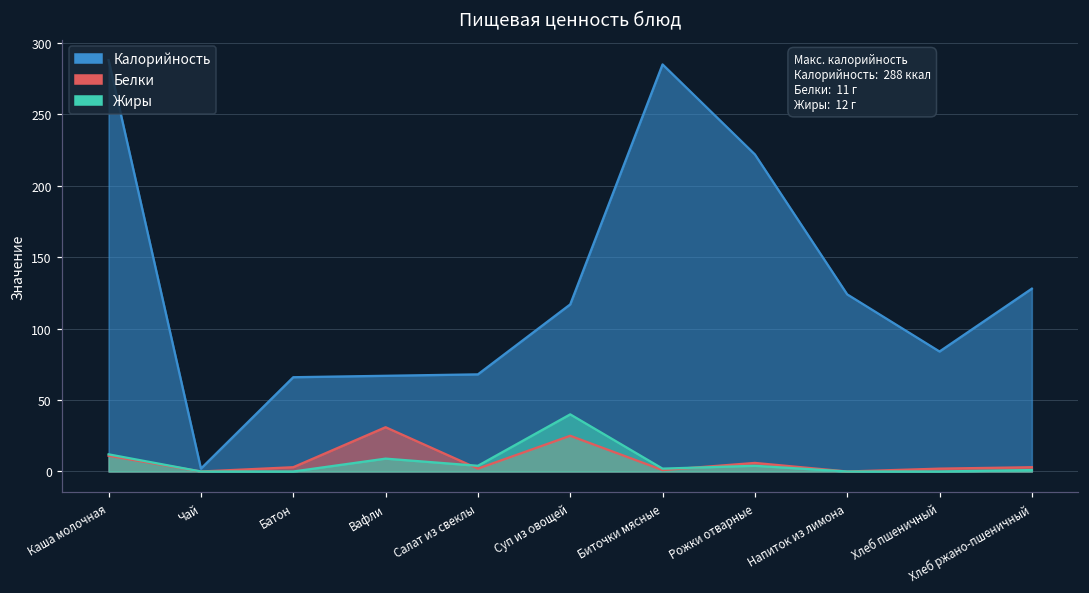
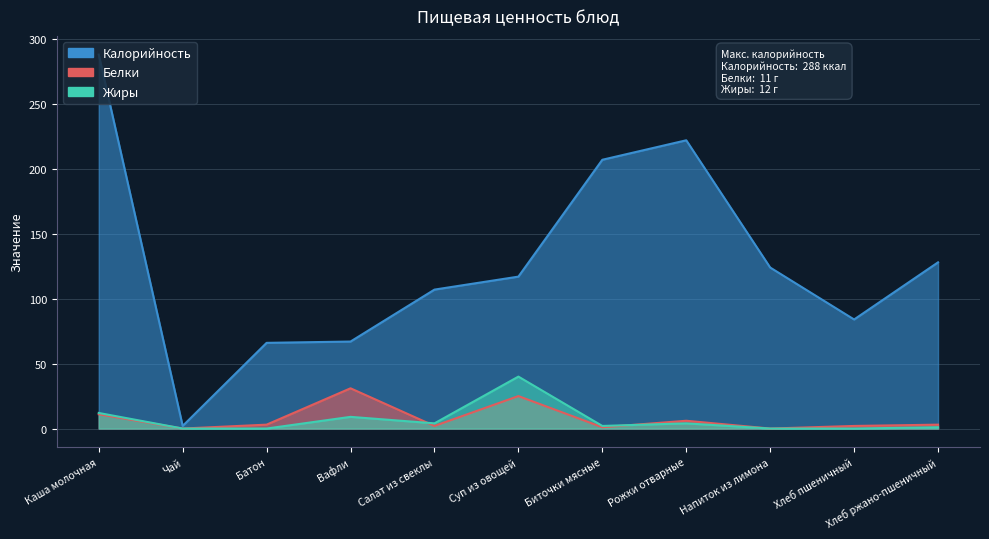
Калорийность, Салат из свеклы: 68 -> 107
Калорийность, Биточки мясные: 285 -> 207
